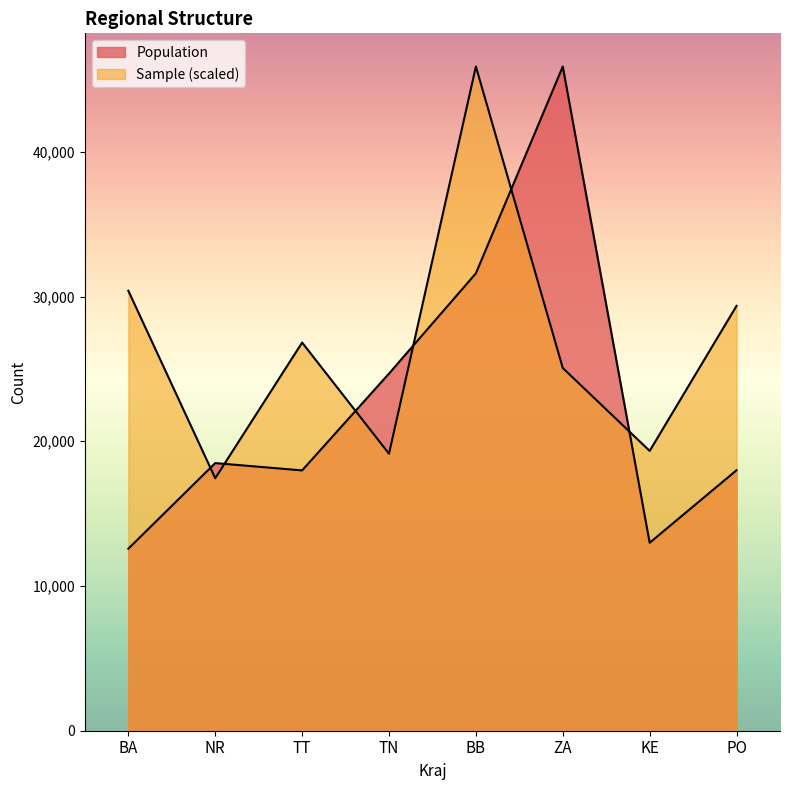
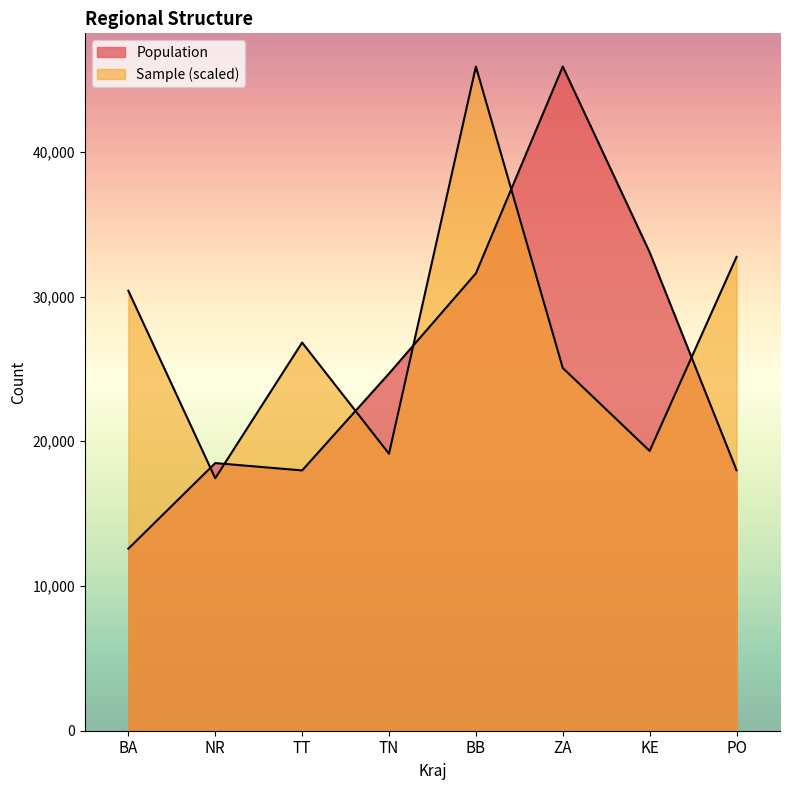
Population, KE: 13,000 -> 33,100
Sample (scaled), PO: 29,400 -> 32,700
